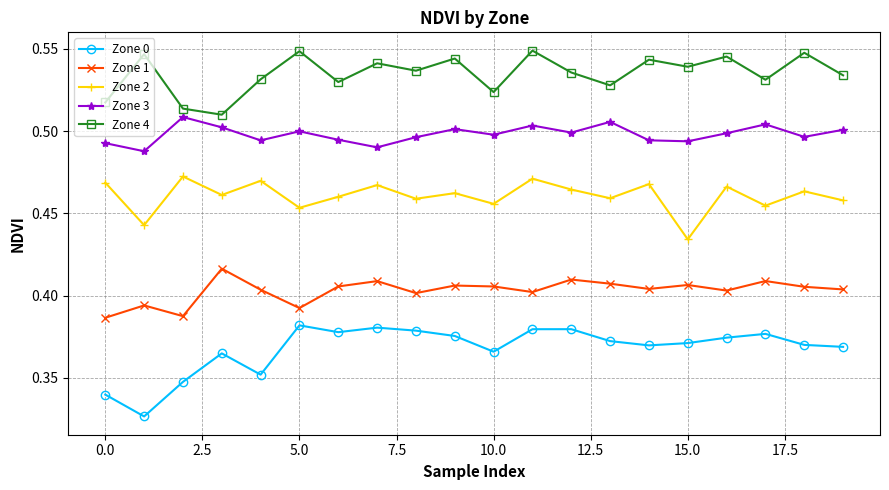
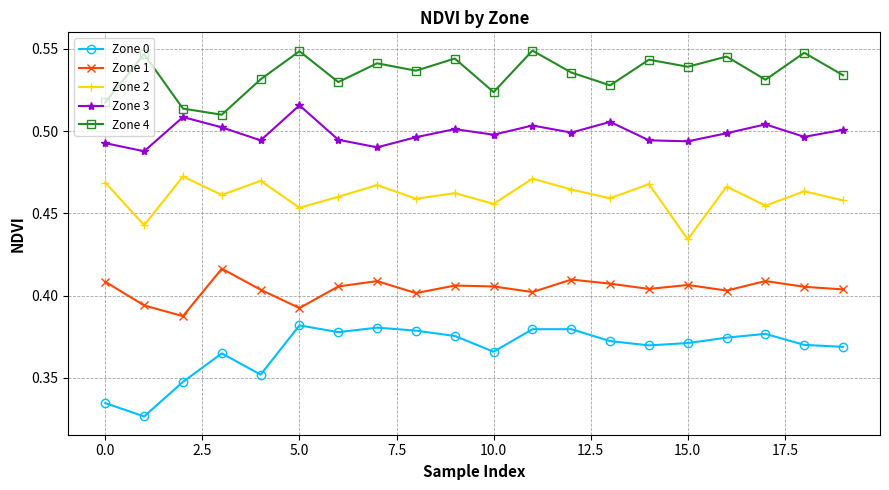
Zone 0, 0.0: 0.340 -> 0.335
Zone 1, 0.0: 0.387 -> 0.408
Zone 3, 5.0: 0.500 -> 0.516
